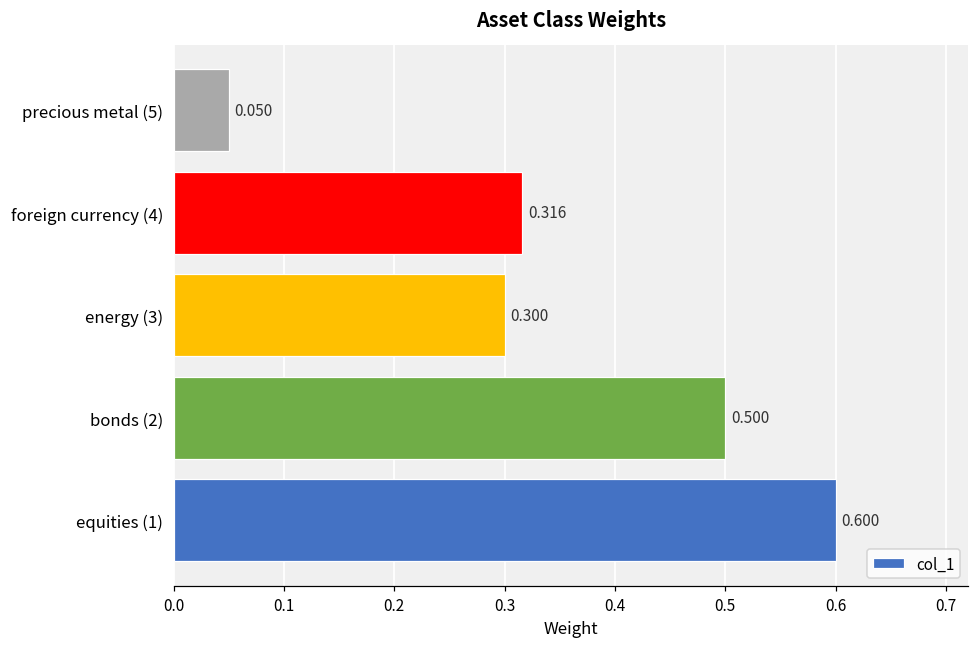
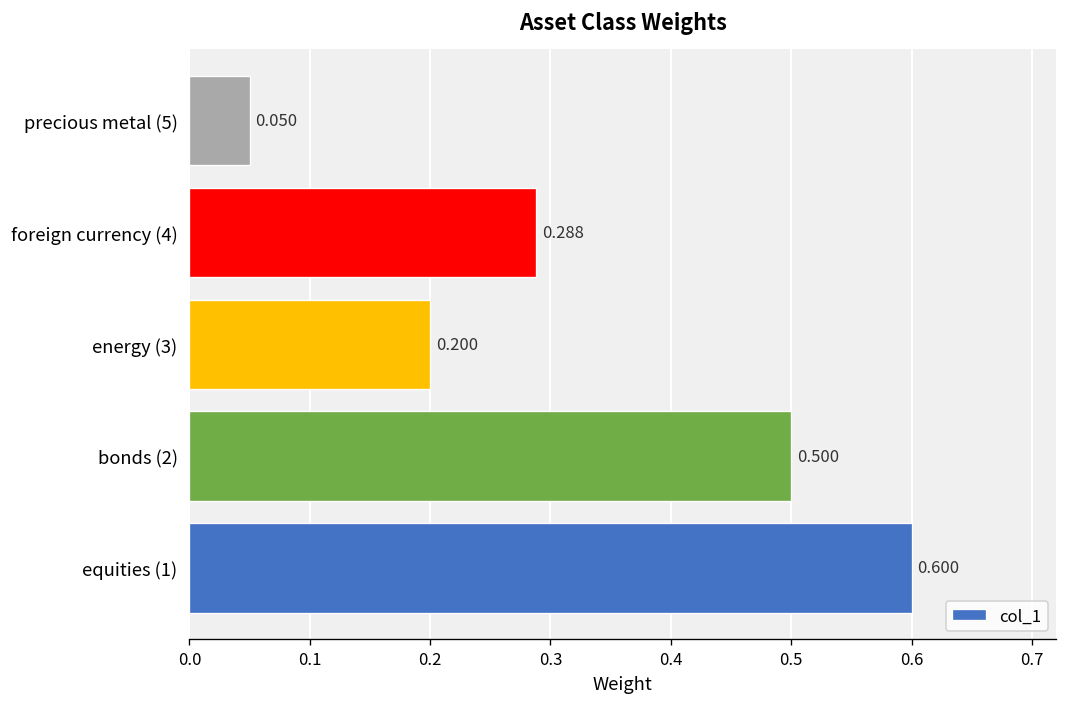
foreign currency (4): 0.316 -> 0.288
energy (3): 0.300 -> 0.200
